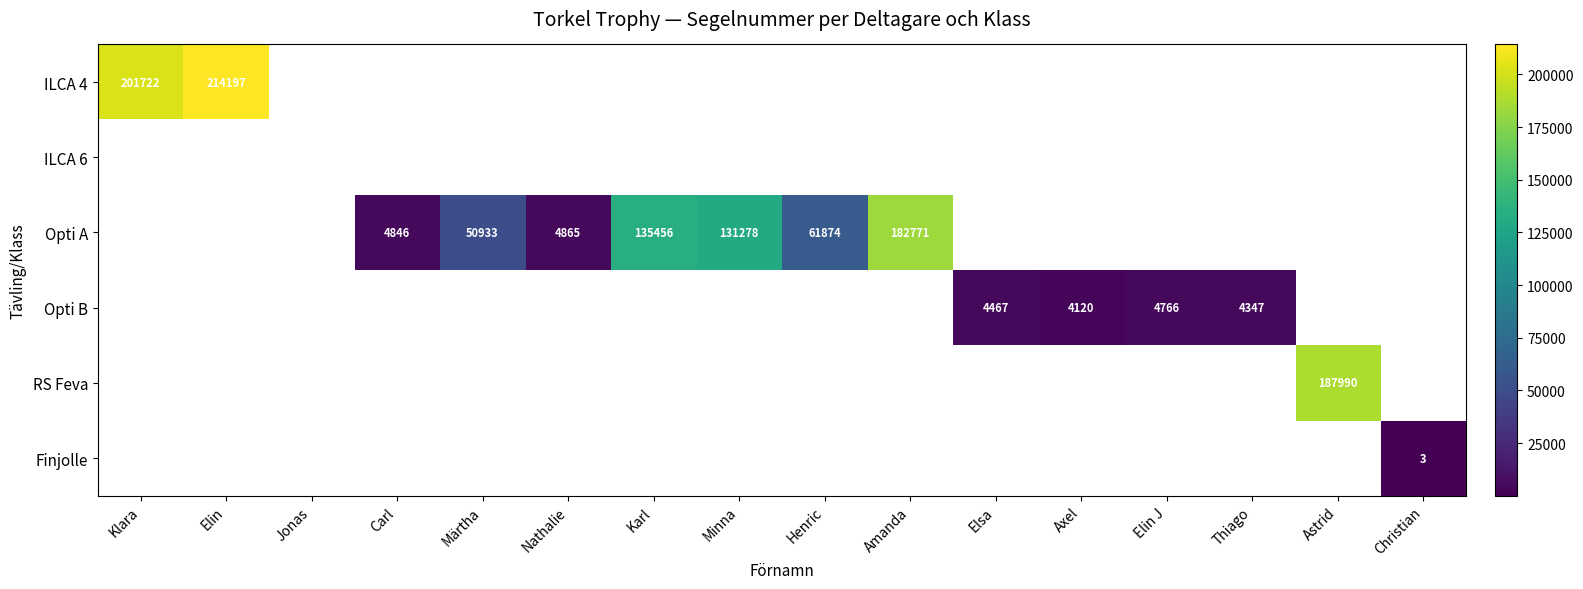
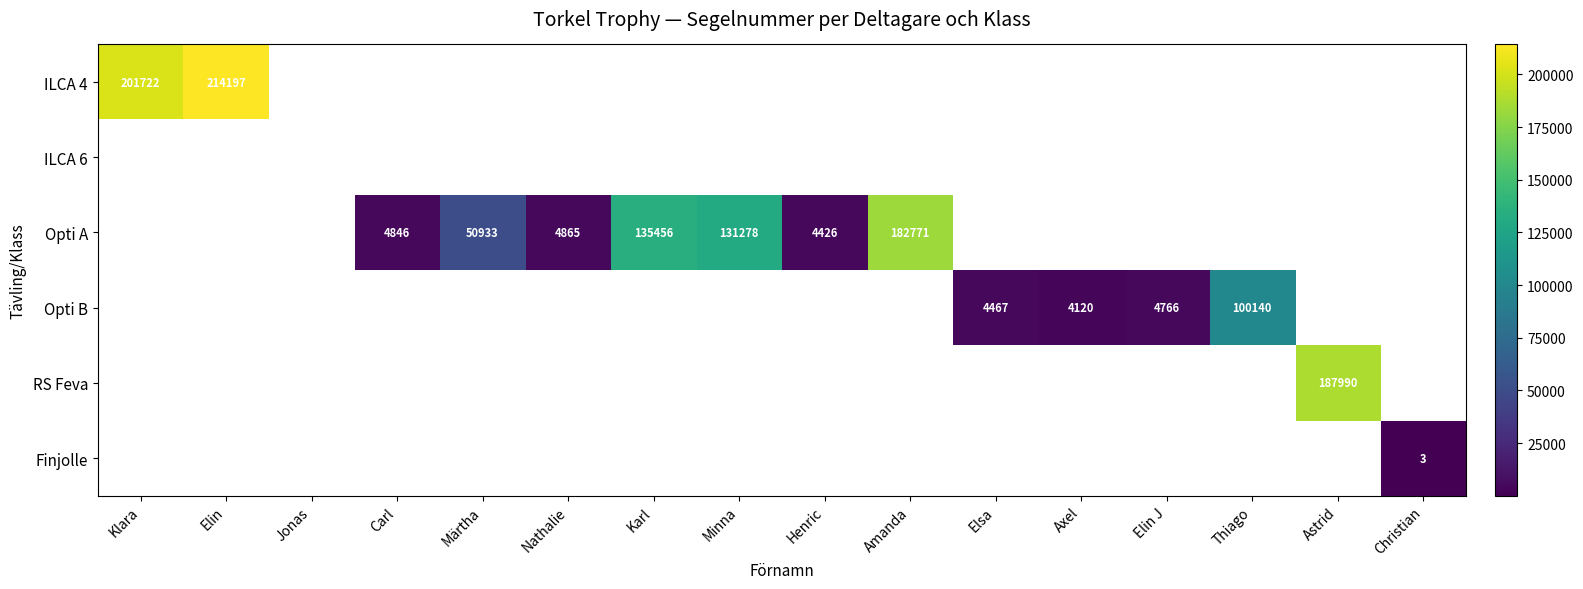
Opti A, Henric: 61874 -> 4426
Opti B, Thiago: 4347 -> 100140
